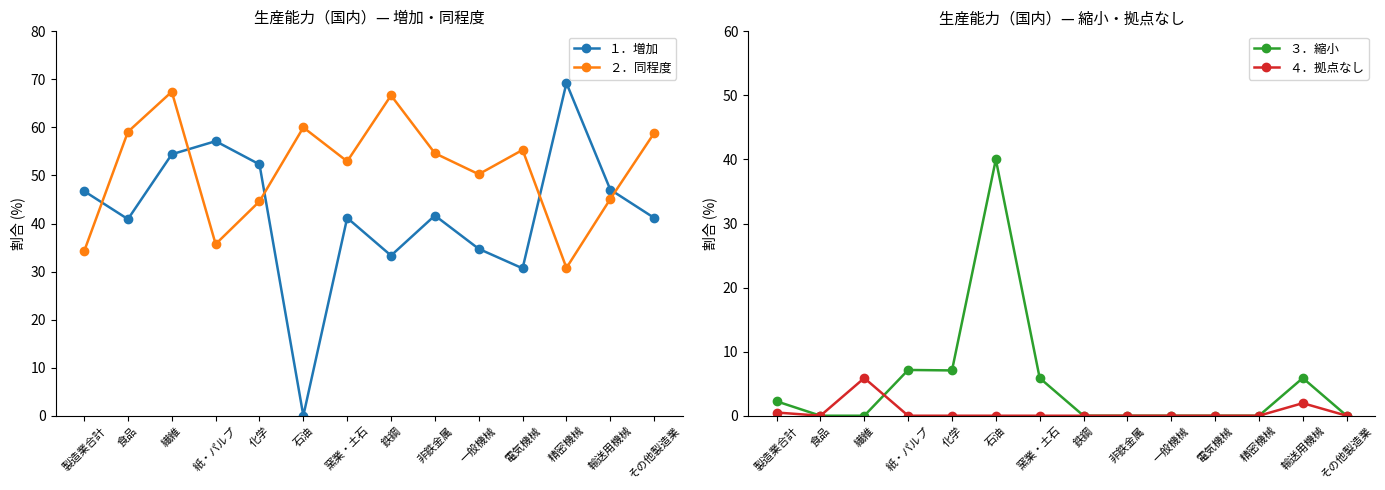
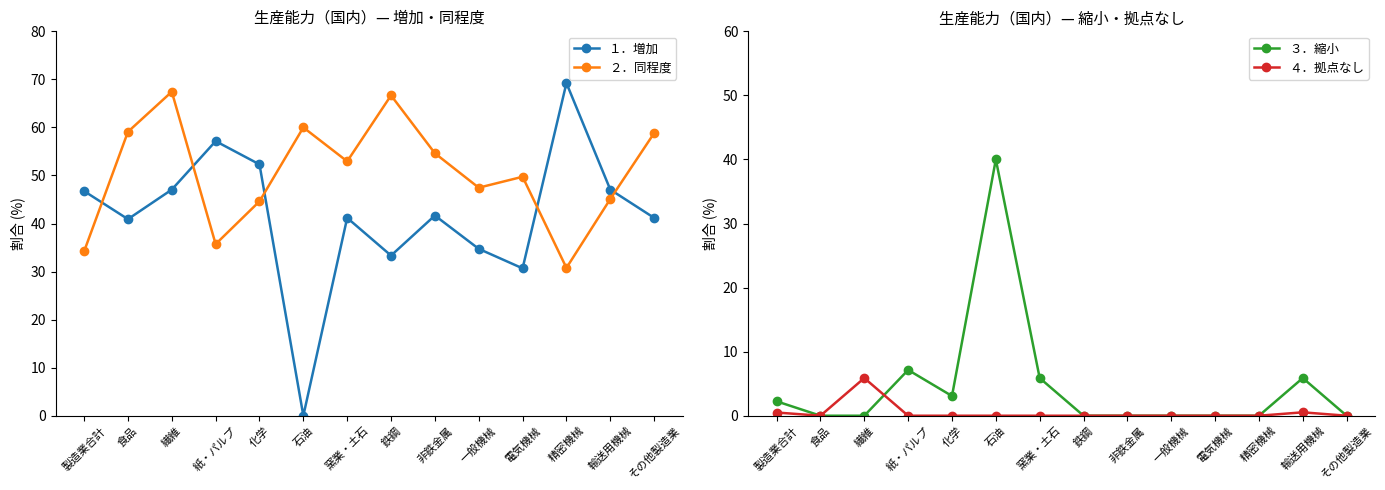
生産能力（国内）— 増加・同程度, １．増加, 繊維: 54 -> 47
生産能力（国内）— 増加・同程度, ２．同程度, 一般機械: 50 -> 47
生産能力（国内）— 増加・同程度, ２．同程度, 電気機械: 55 -> 50
生産能力（国内）— 縮小・拠点なし, ３．縮小, 化学: 7 -> 3
生産能力（国内）— 縮小・拠点なし, ４．拠点なし, 輸送用機械: 2 -> 1
